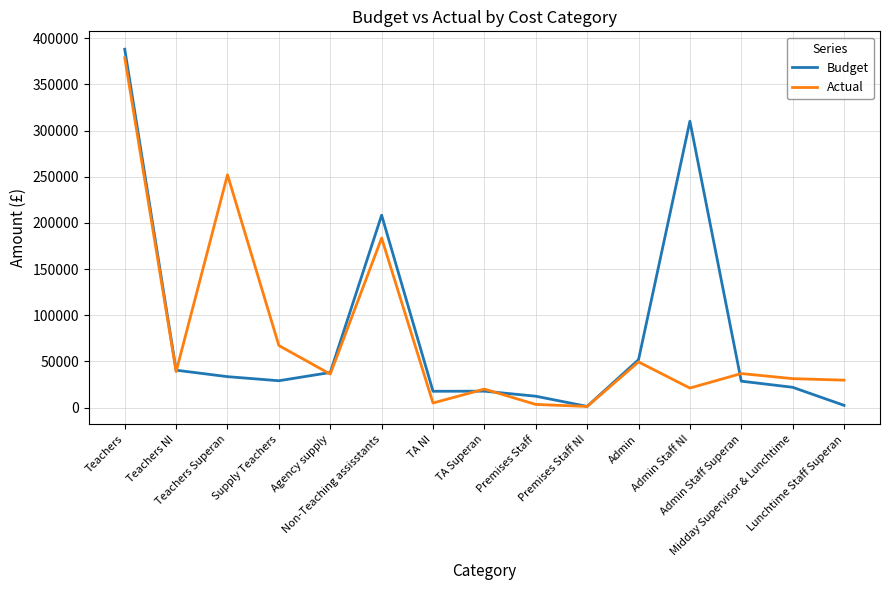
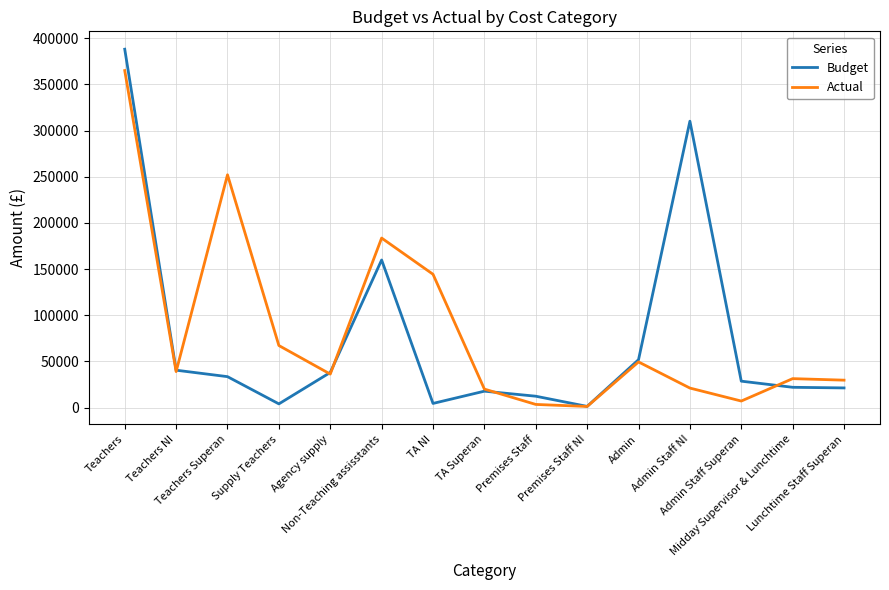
Actual, Teachers: 380000 -> 360000
Budget, Supply Teachers: 30000 -> 0
Budget, Non-Teaching assisstants: 210000 -> 160000
Budget, TA NI: 20000 -> 0
Actual, TA NI: 0 -> 140000
Actual, Admin Staff Superan: 40000 -> 10000
Budget, Lunchtime Staff Superan: 0 -> 20000
